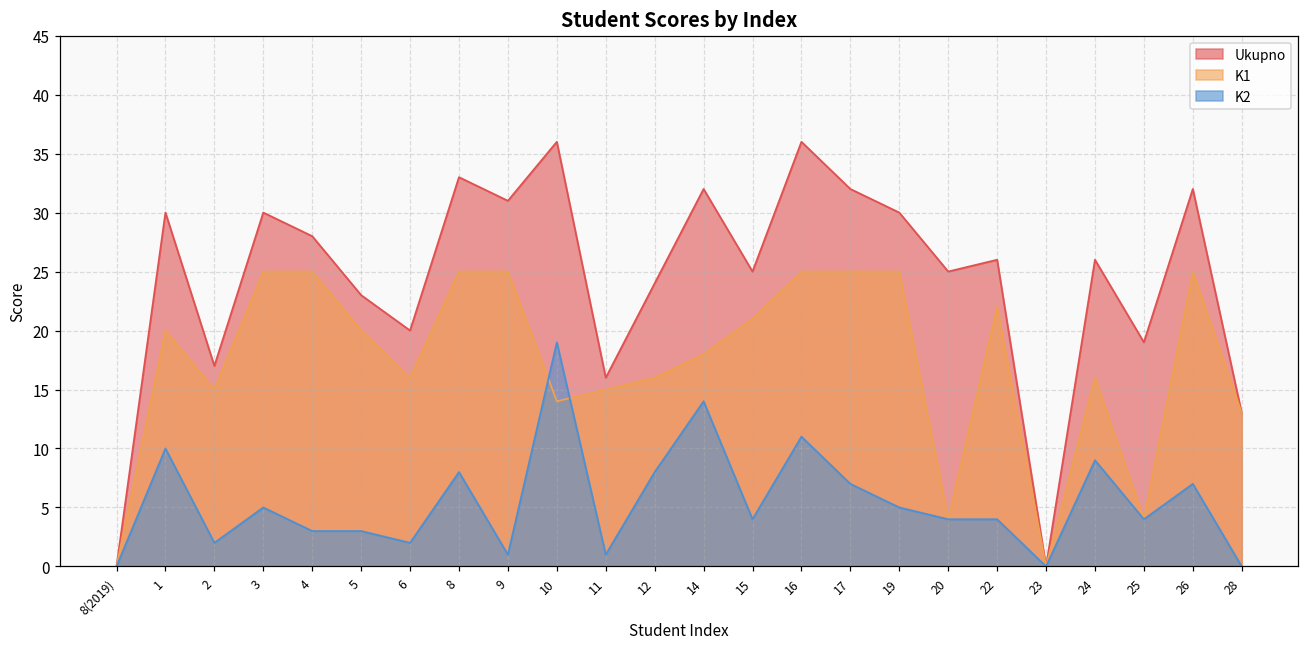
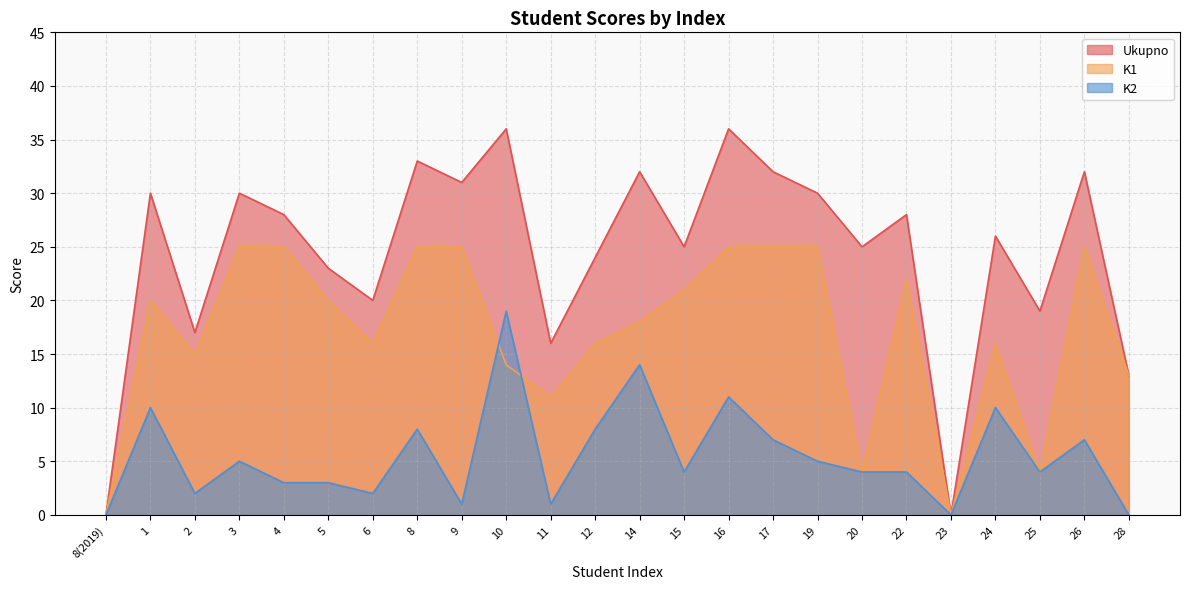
K1, 11: 15 -> 11
Ukupno, 22: 26 -> 28
K2, 24: 9 -> 10
